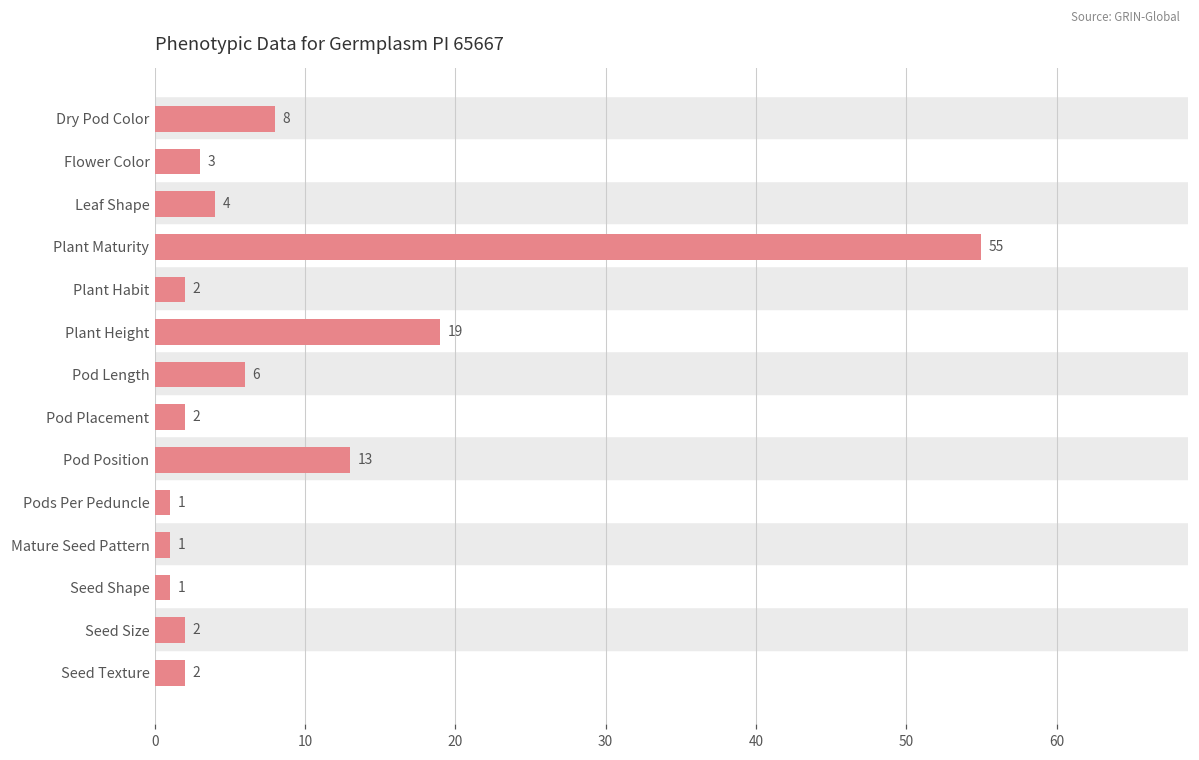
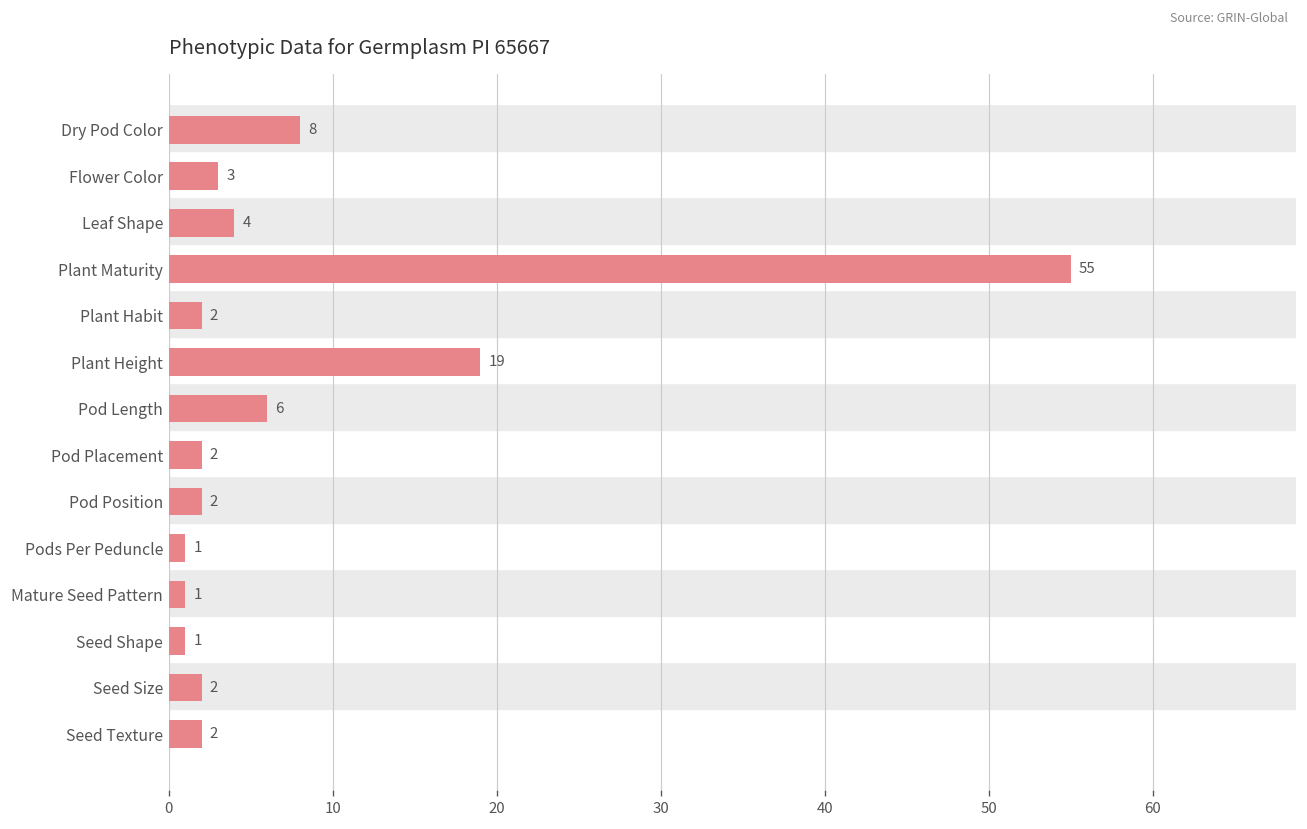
Pod Position: 13 -> 2
